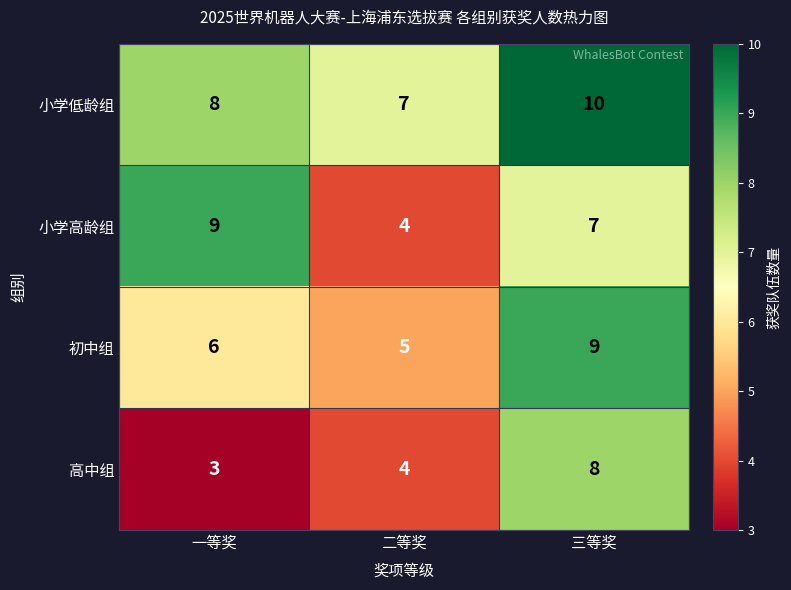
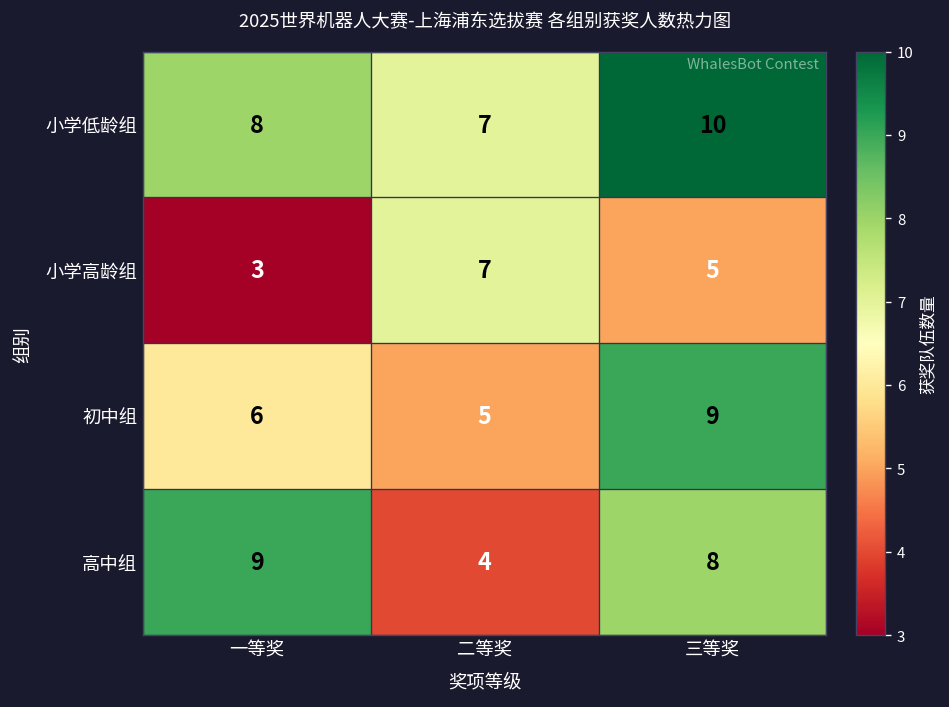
小学高龄组, 一等奖: 9 -> 3
小学高龄组, 二等奖: 4 -> 7
小学高龄组, 三等奖: 7 -> 5
高中组, 一等奖: 3 -> 9
